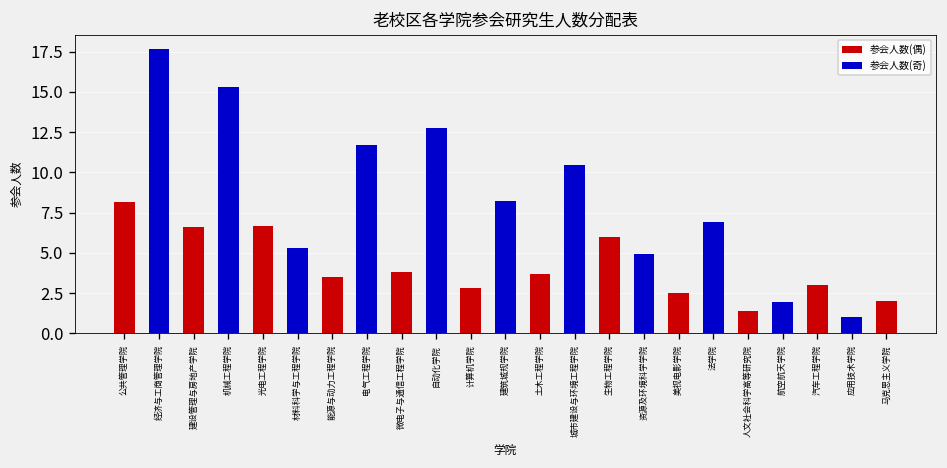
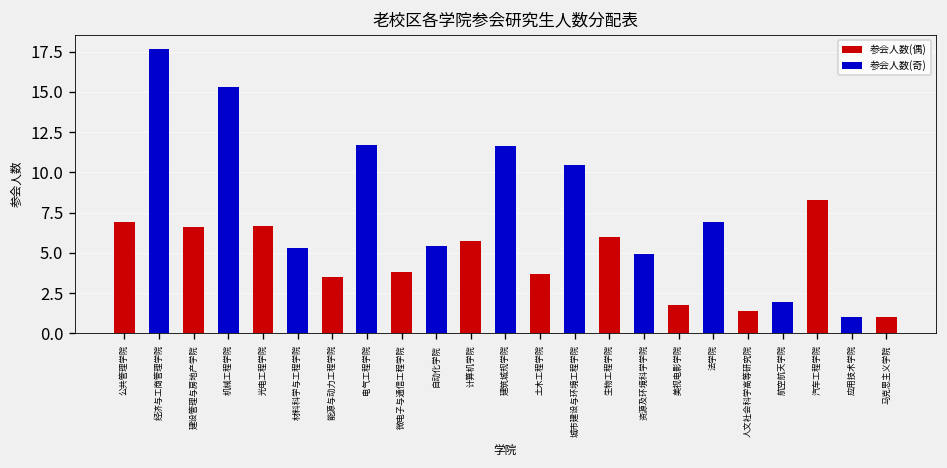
参会人数(偶), 公共管理学院: 8.2 -> 6.9
参会人数(奇), 自动化学院: 12.8 -> 5.4
参会人数(偶), 计算机学院: 2.8 -> 5.7
参会人数(奇), 建筑城规学院: 8.2 -> 11.6
参会人数(偶), 美视电影学院: 2.5 -> 1.8
参会人数(偶), 汽车工程学院: 3.0 -> 8.3
参会人数(偶), 马克思主义学院: 2.0 -> 1.0
